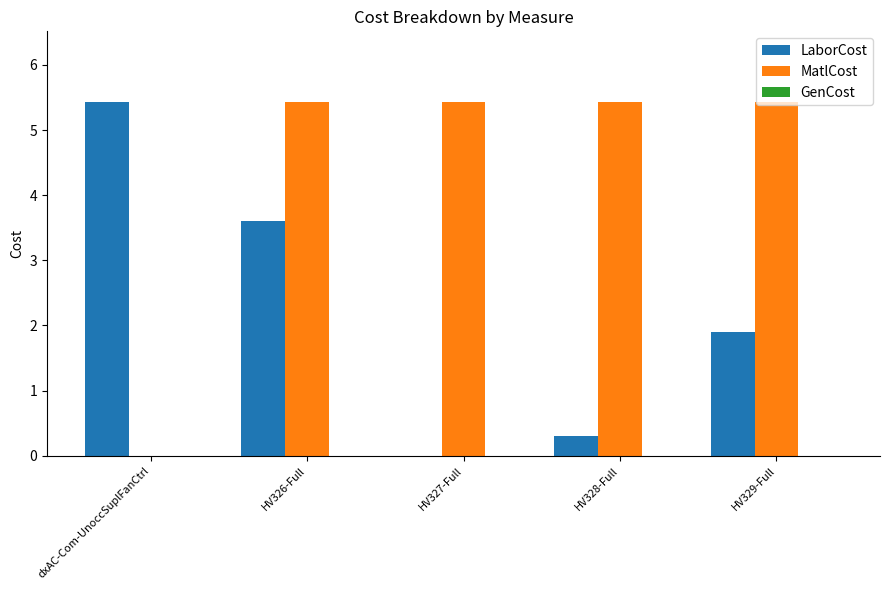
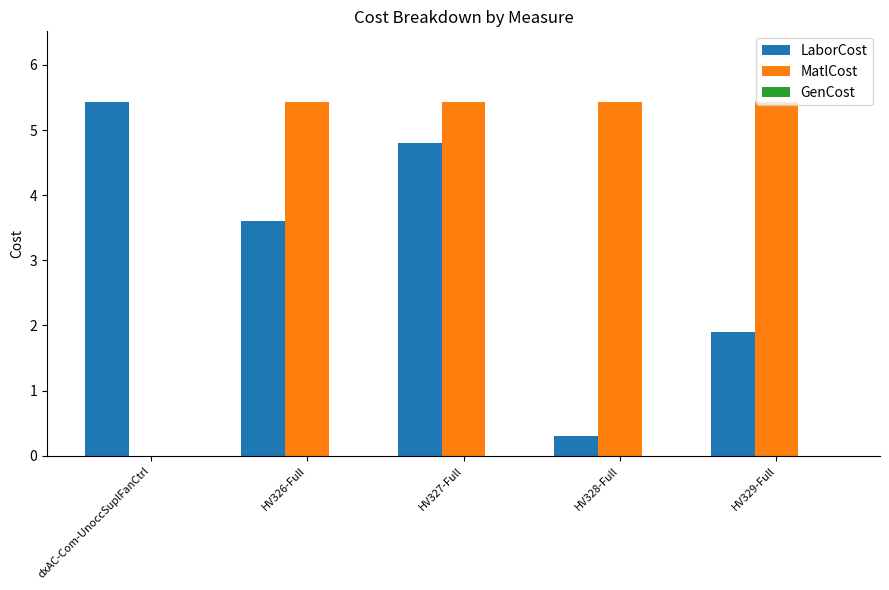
LaborCost, HV327-Full: 0.0 -> 4.8
